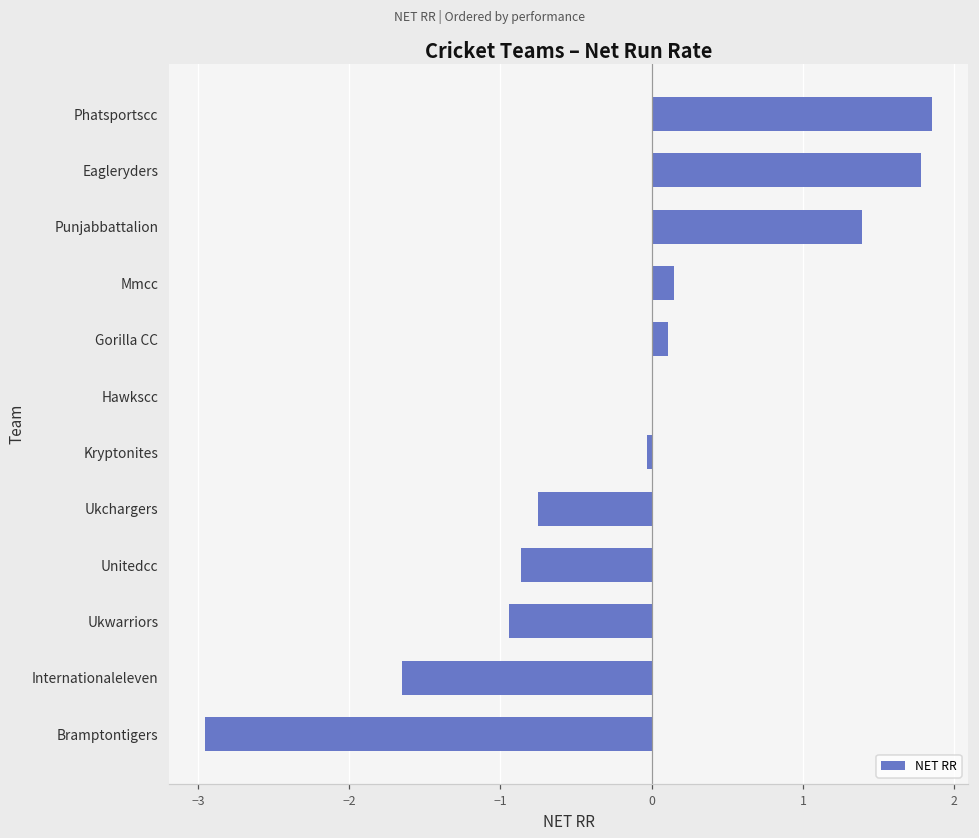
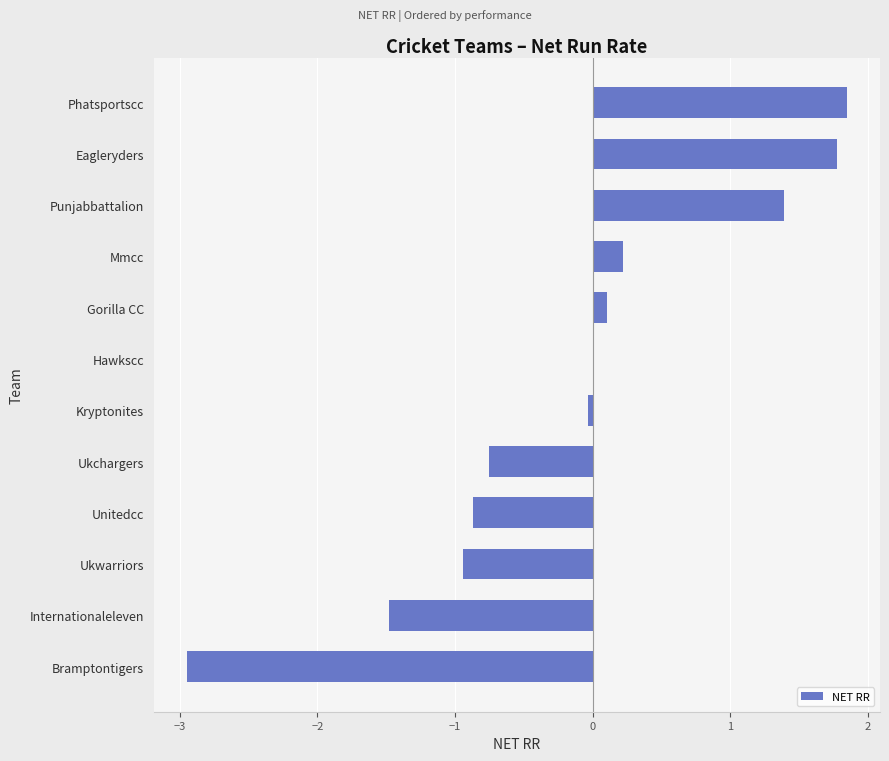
Mmcc: 0.14 -> 0.22
Internationaleleven: -1.65 -> -1.48
